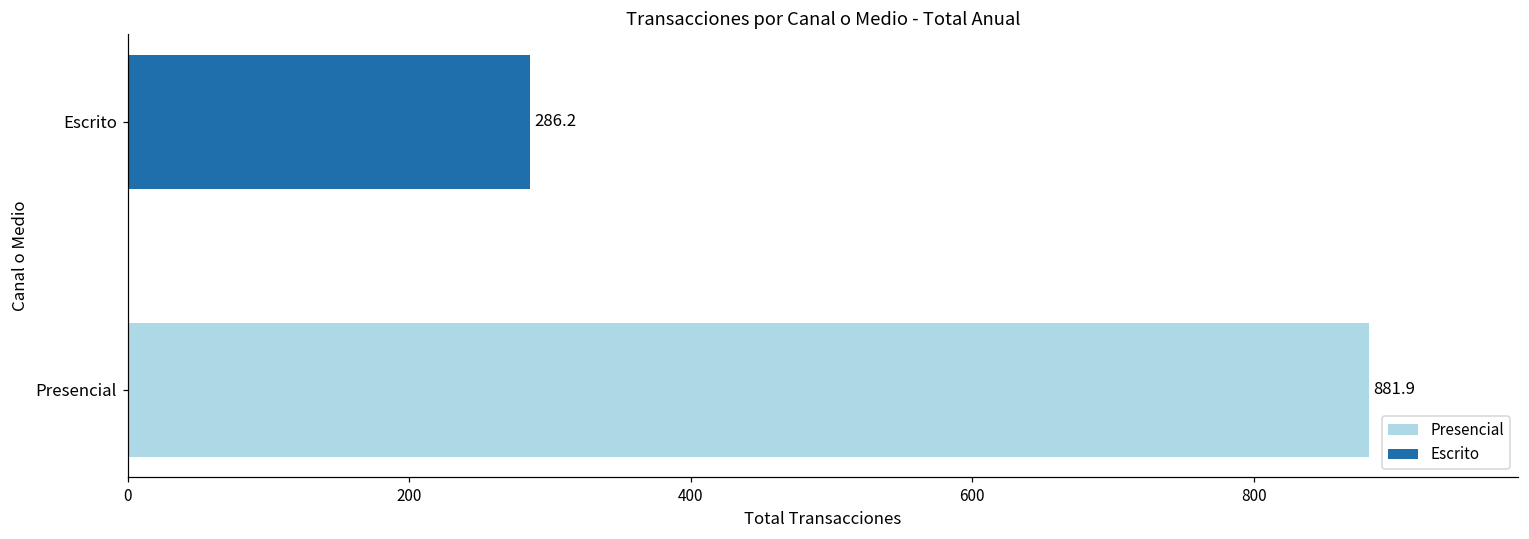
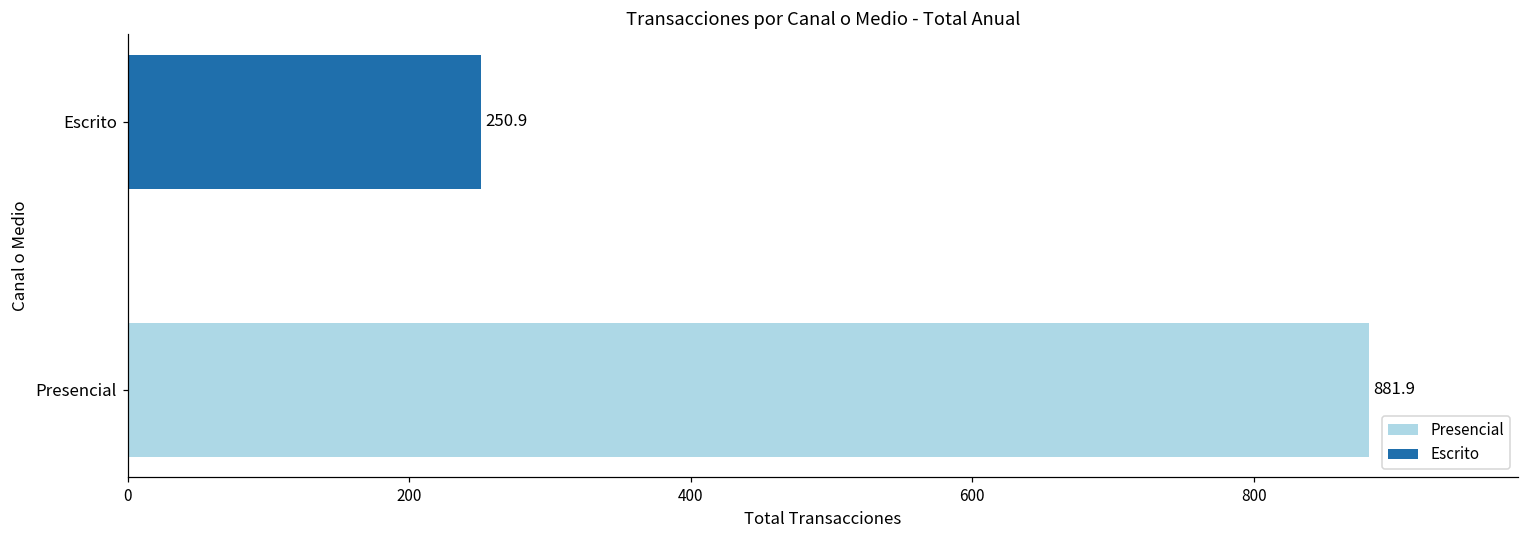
Escrito: 286.2 -> 250.9
